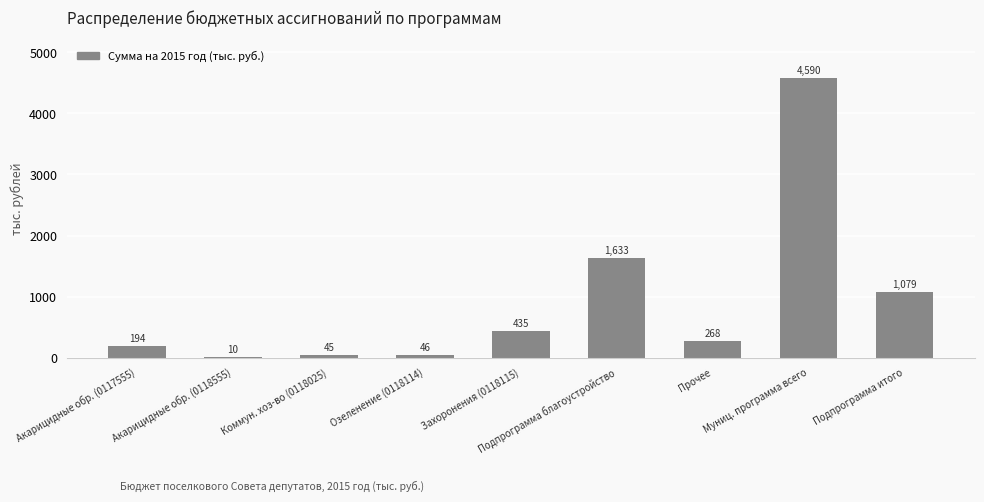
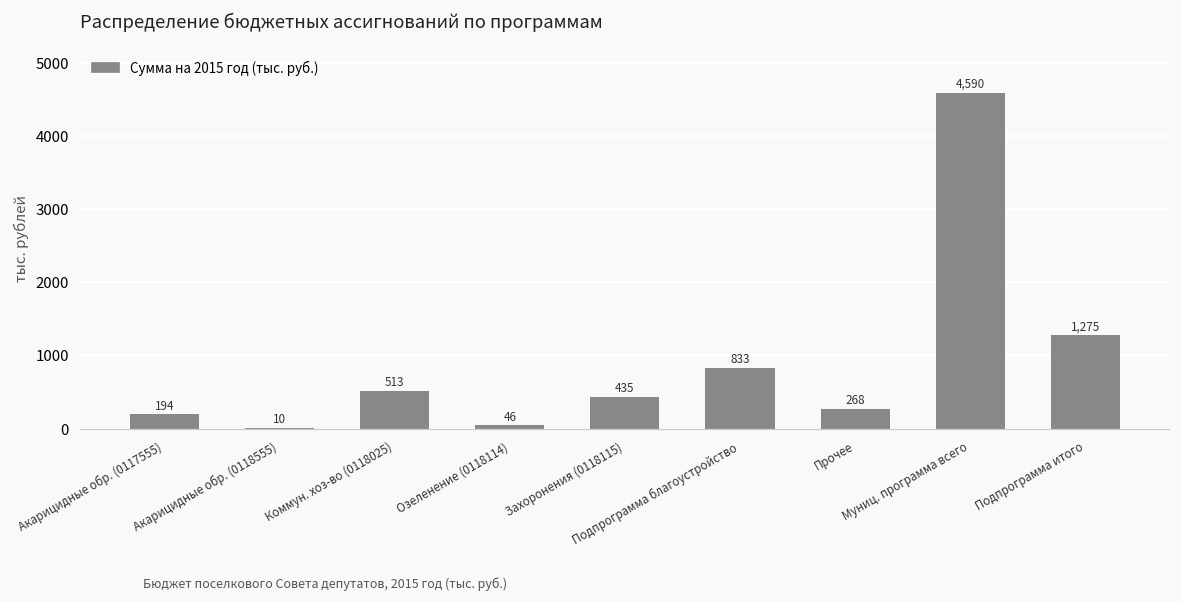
Коммун. хоз-во (0118025): 45 -> 513
Подпрограмма благоустройство: 1,633 -> 833
Подпрограмма итого: 1,079 -> 1,275
